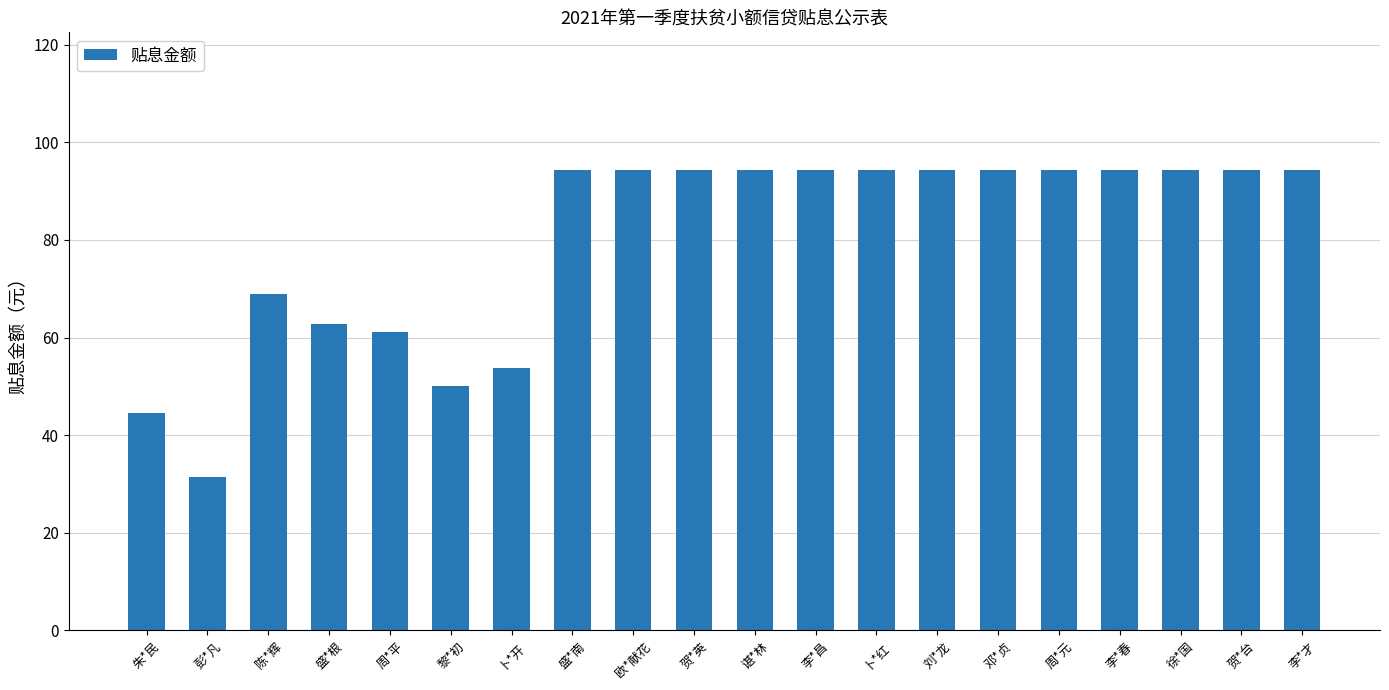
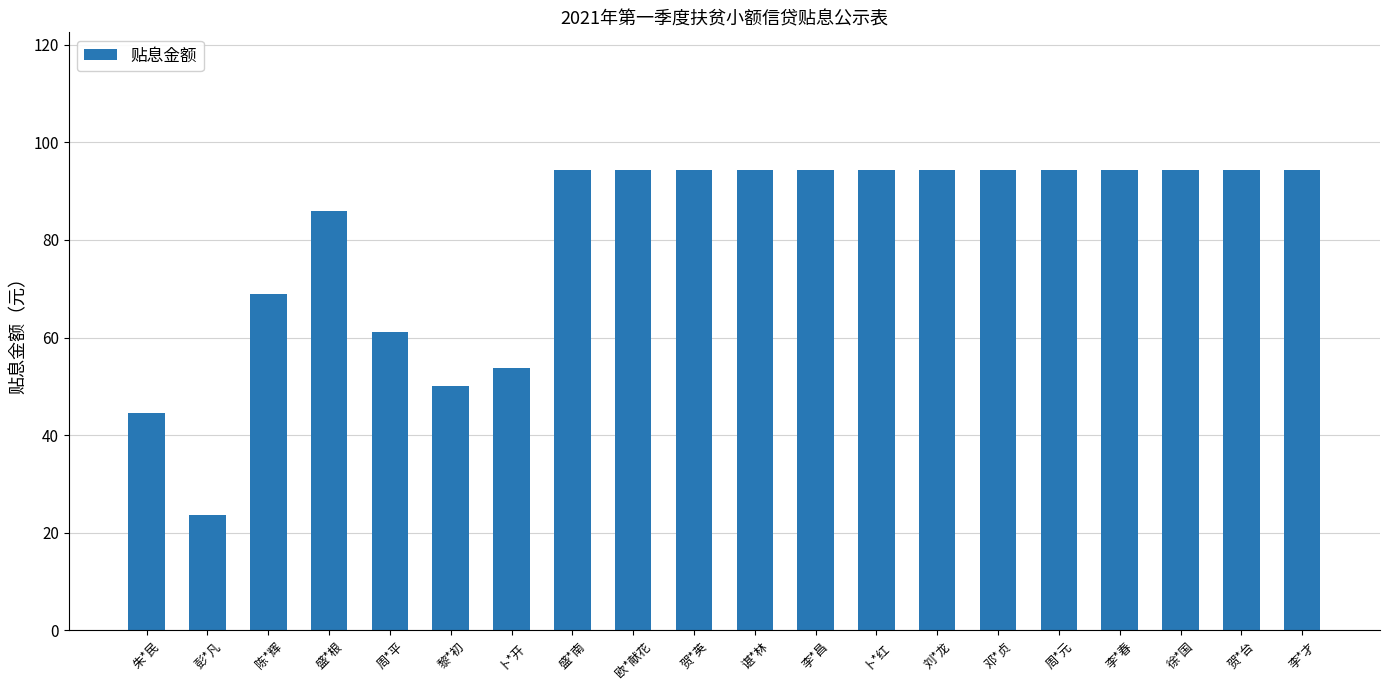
彭*凡: 31 -> 24
盛*根: 63 -> 86
